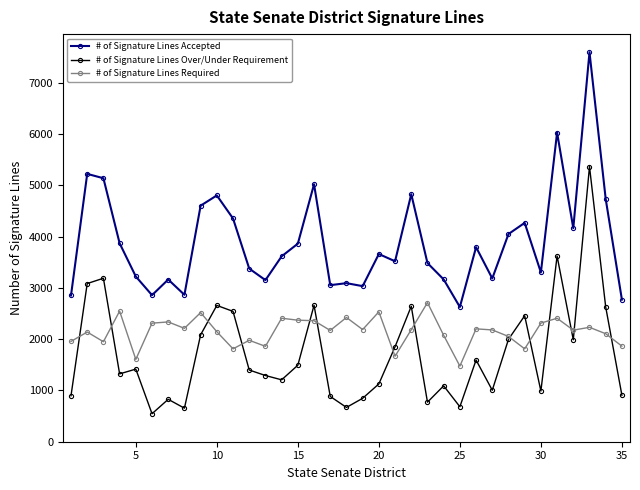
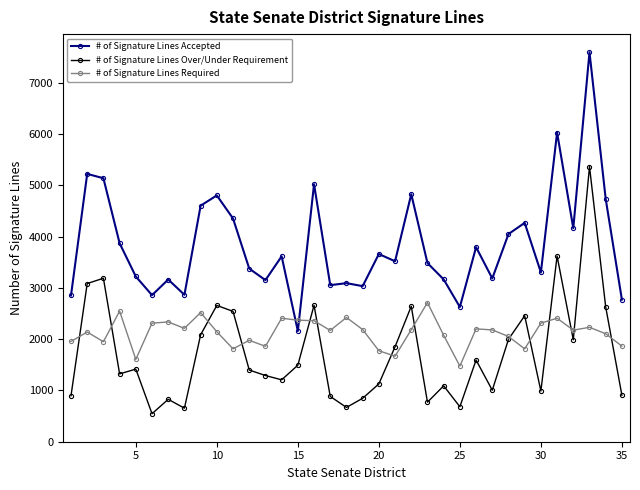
# of Signature Lines Accepted, 15: 3900 -> 2200
# of Signature Lines Required, 20: 2500 -> 1800
